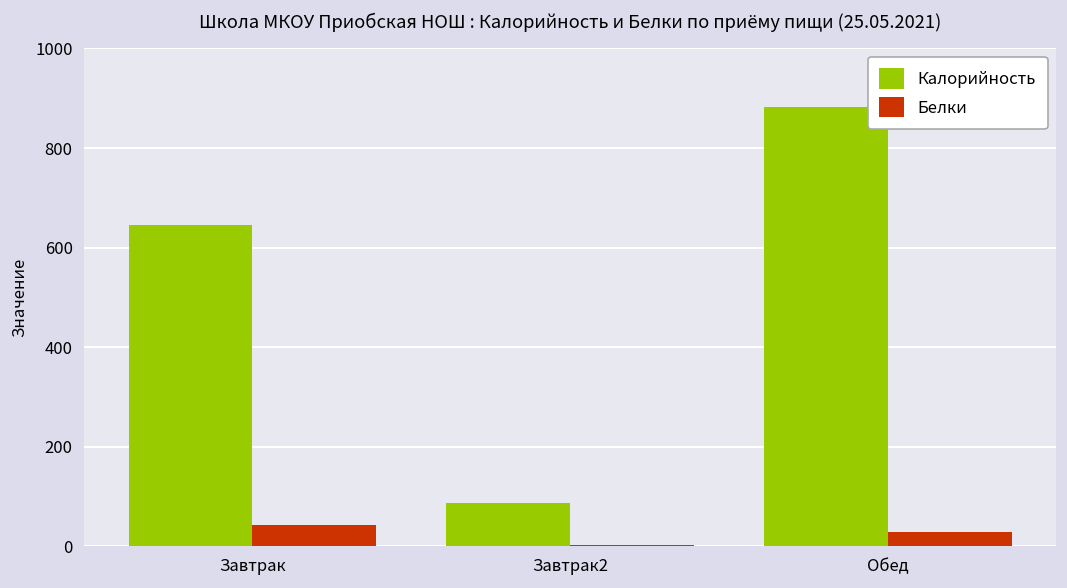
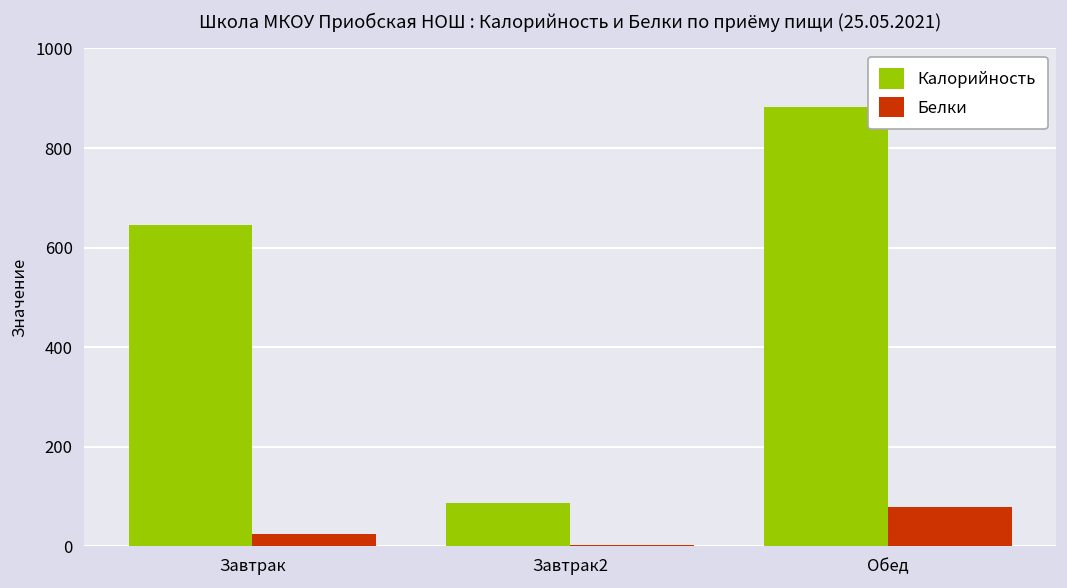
Белки, Завтрак: 40 -> 20
Белки, Обед: 30 -> 80
